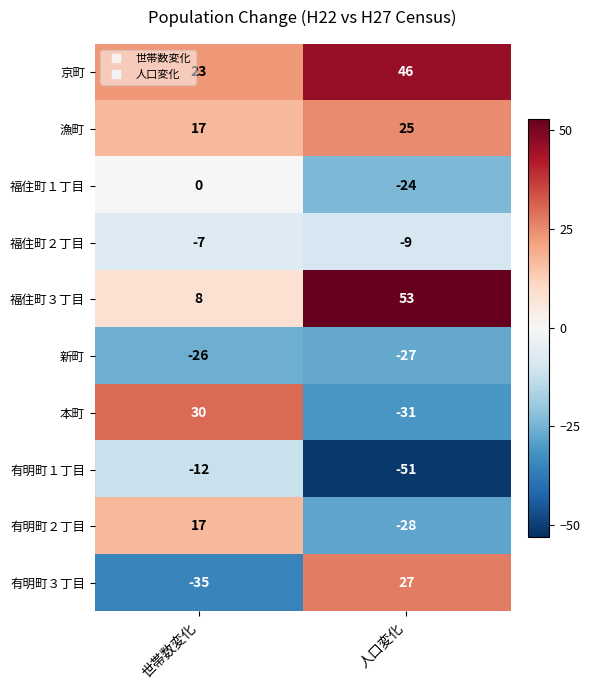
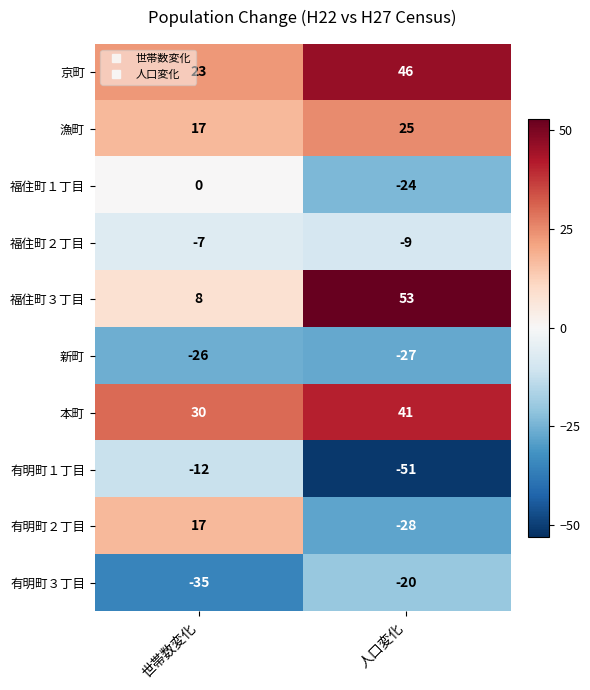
本町, 人口変化: -31 -> 41
有明町３丁目, 人口変化: 27 -> -20
